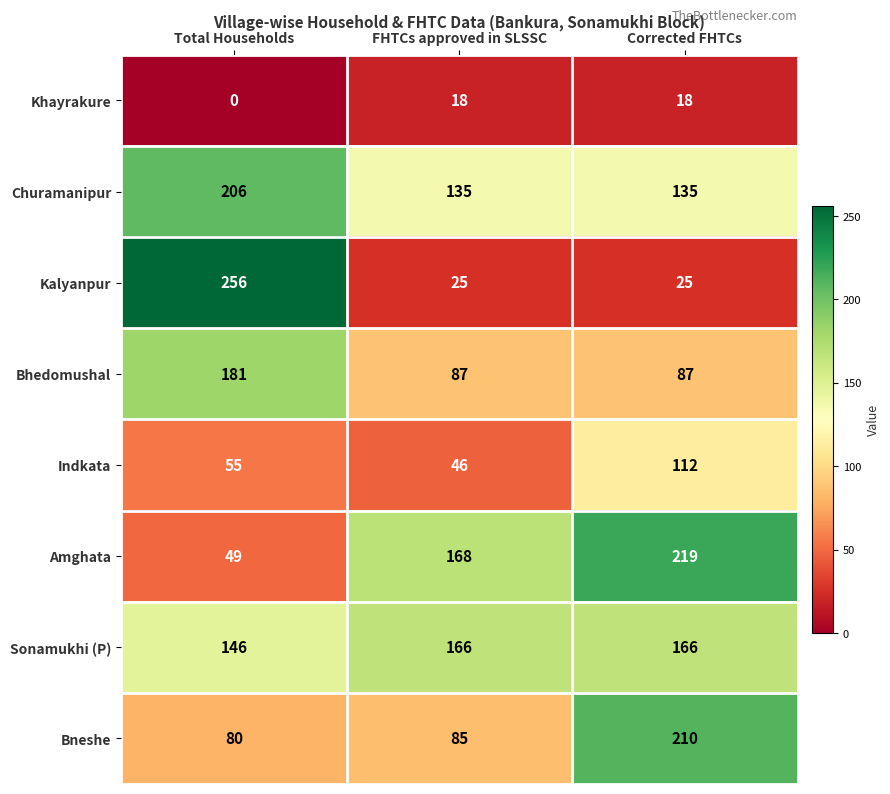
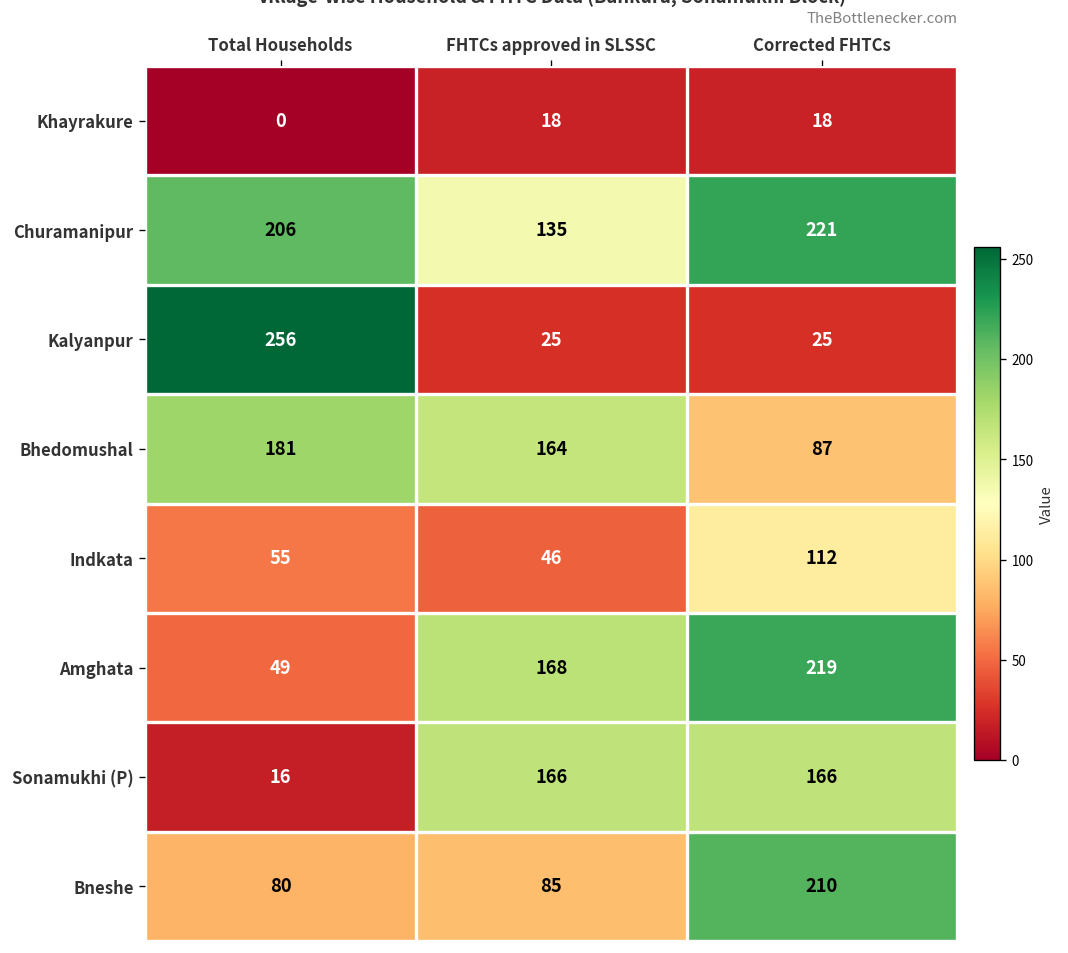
Churamanipur, Corrected FHTCs: 135 -> 221
Bhedomushal, FHTCs approved in SLSSC: 87 -> 164
Sonamukhi (P), Total Households: 146 -> 16
